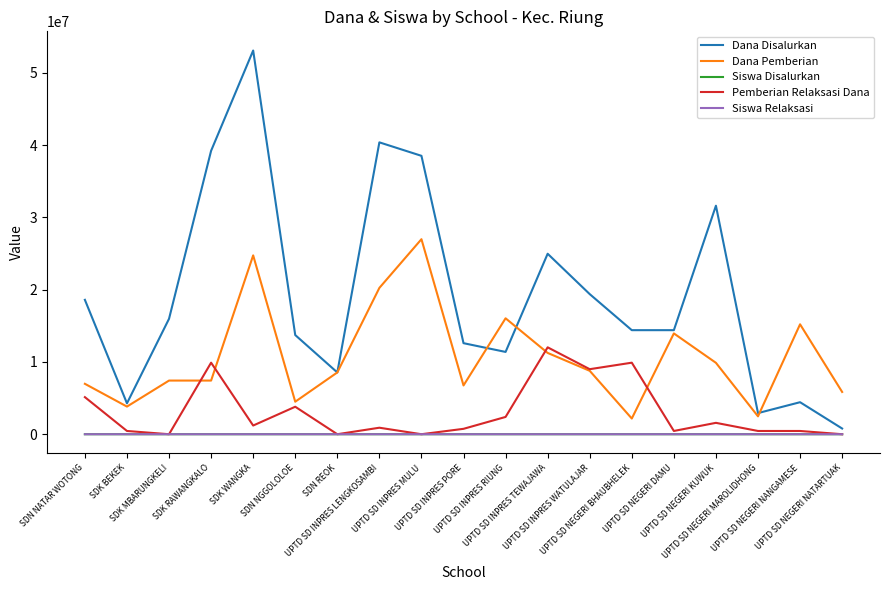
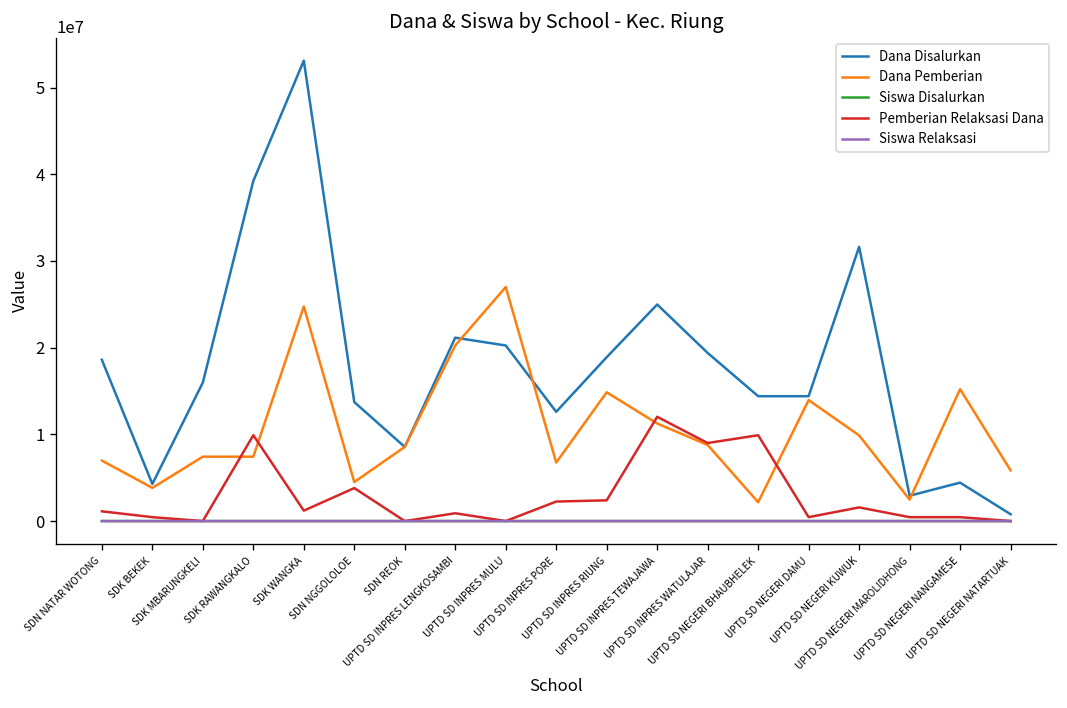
Pemberian Relaksasi Dana, SDN NATAR WOTONG: 5000000 -> 1000000
Dana Disalurkan, UPTD SD INPRES LENGKOSAMBI: 40000000 -> 21000000
Dana Disalurkan, UPTD SD INPRES MULU: 39000000 -> 20000000
Pemberian Relaksasi Dana, UPTD SD INPRES PORE: 1000000 -> 2000000
Dana Disalurkan, UPTD SD INPRES RIUNG: 11000000 -> 19000000
Dana Pemberian, UPTD SD INPRES RIUNG: 16000000 -> 15000000
